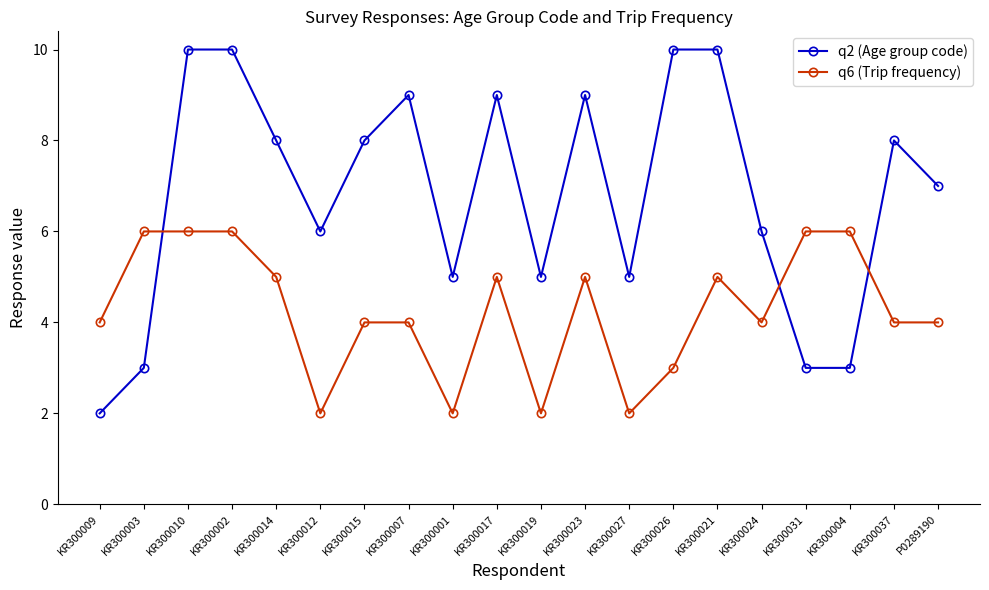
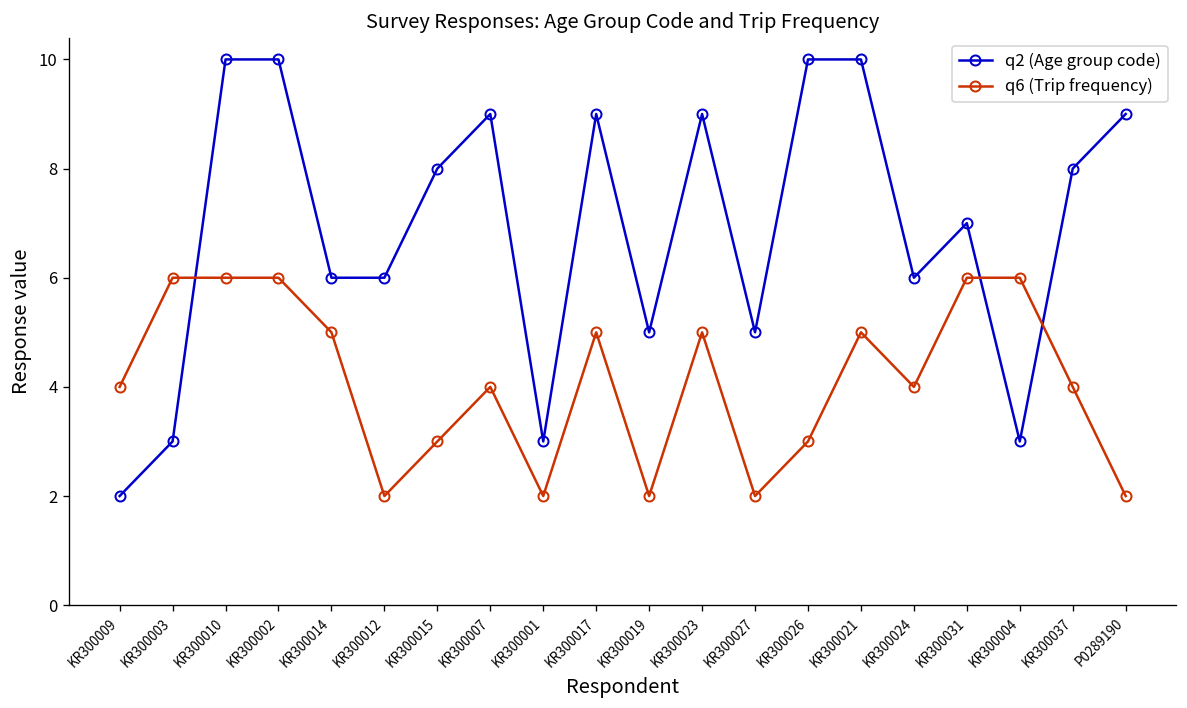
q2 (Age group code), KR300014: 8 -> 6
q6 (Trip frequency), KR300015: 4 -> 3
q2 (Age group code), KR300001: 5 -> 3
q2 (Age group code), KR300031: 3 -> 7
q2 (Age group code), P0289190: 7 -> 9
q6 (Trip frequency), P0289190: 4 -> 2
